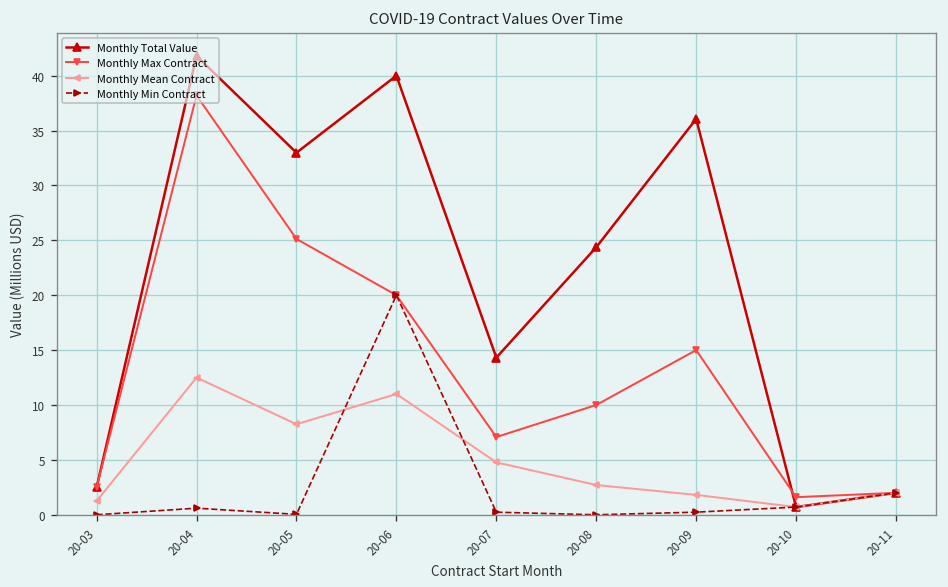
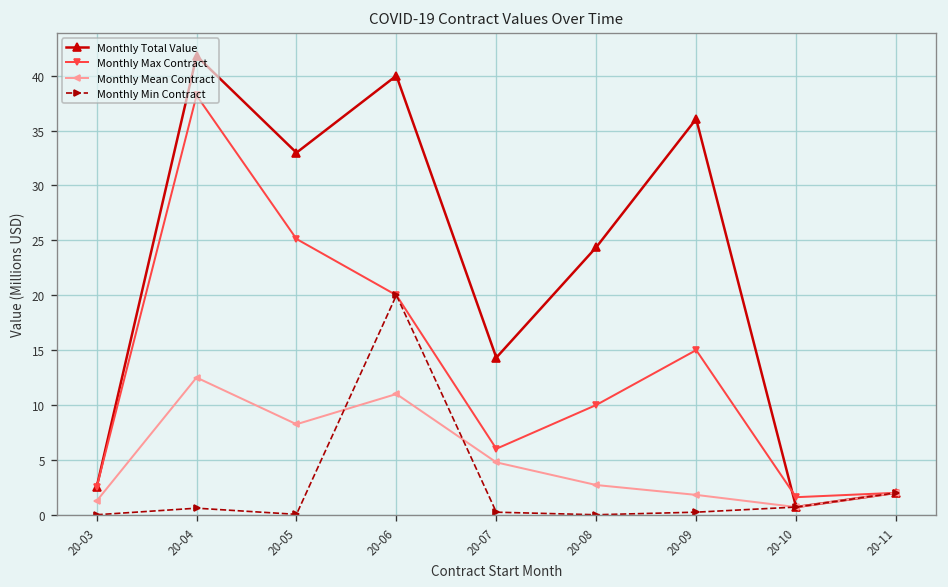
Monthly Max Contract, 20-07: 7 -> 6
